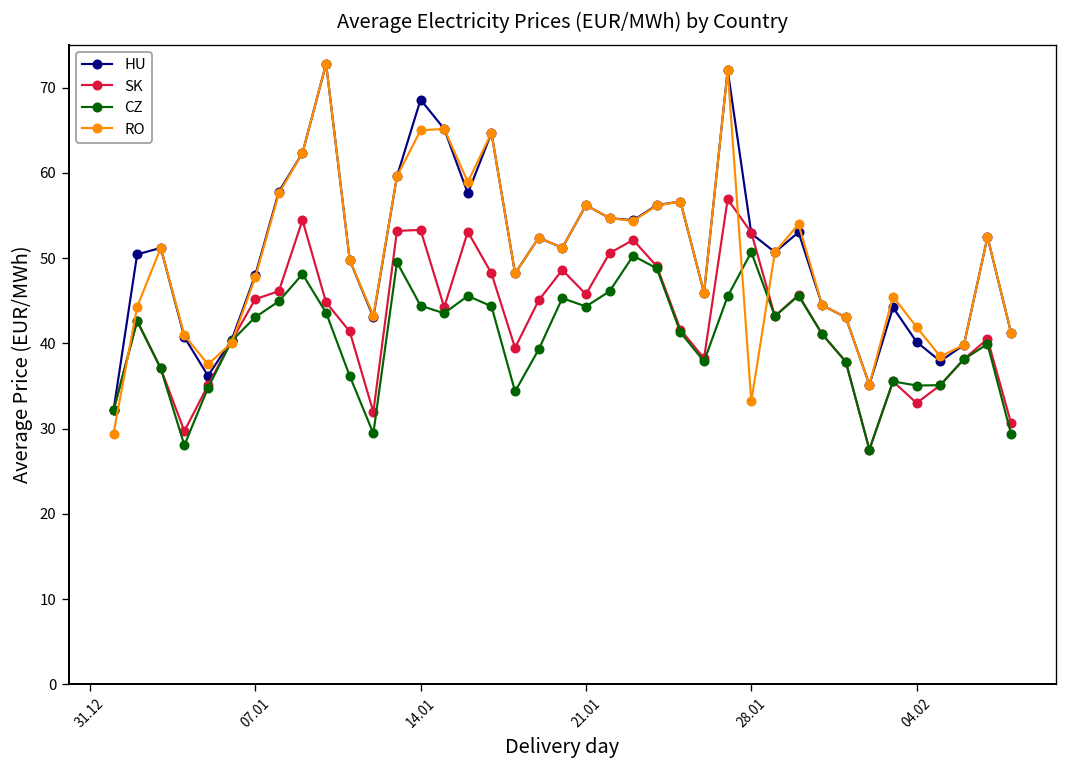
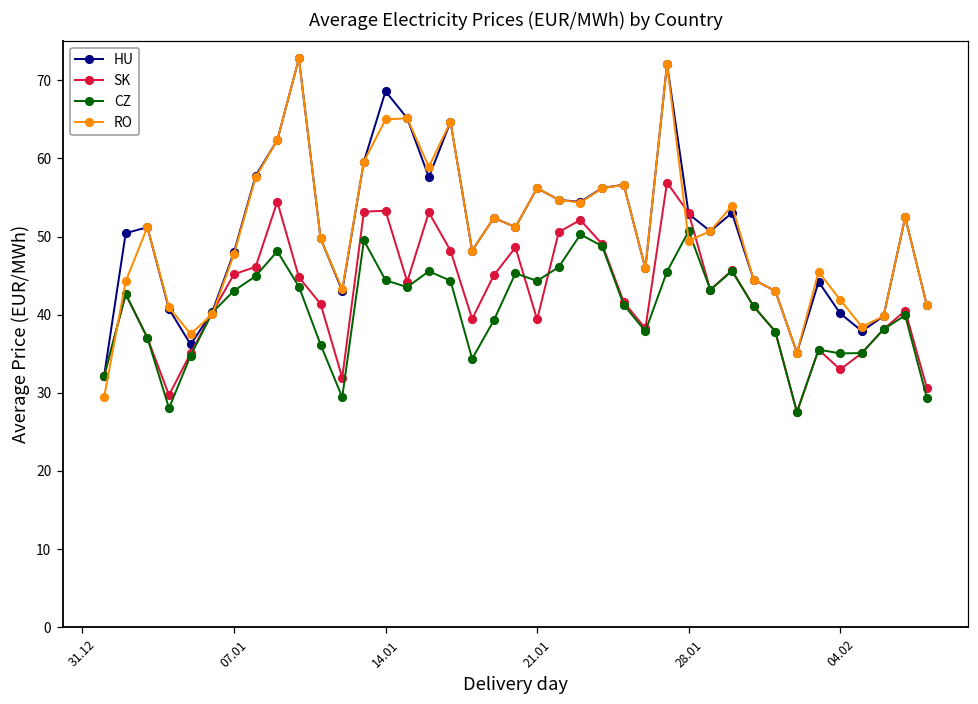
SK, 21.01: 46 -> 39
RO, 28.01: 33 -> 49
